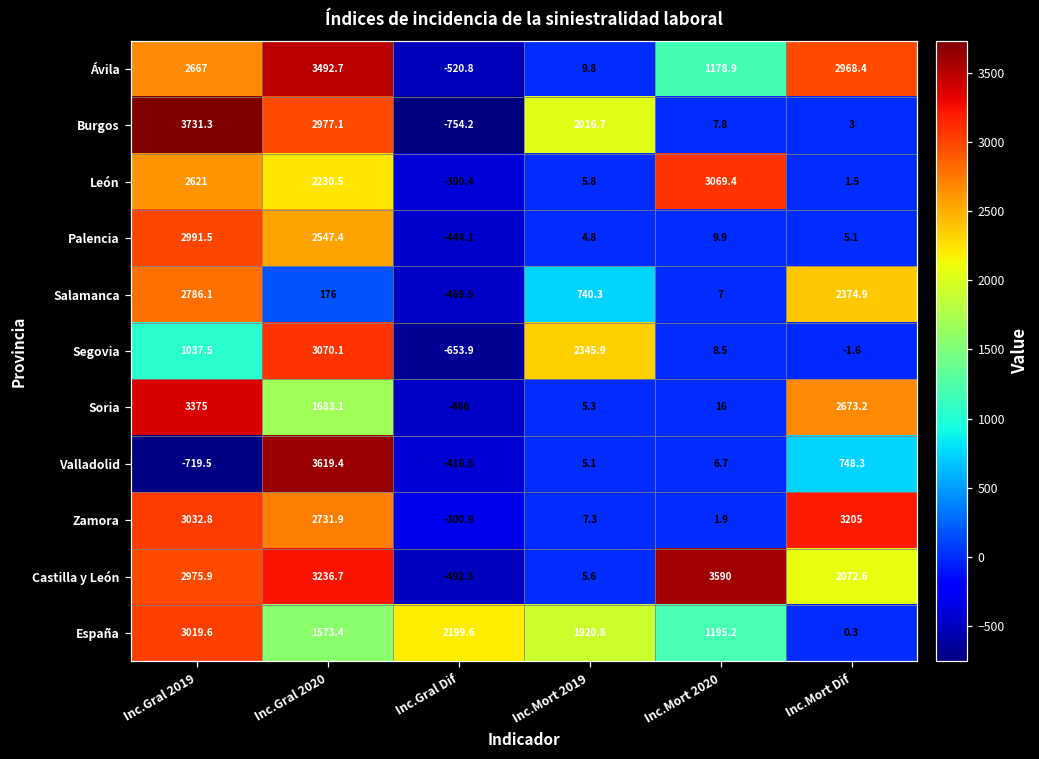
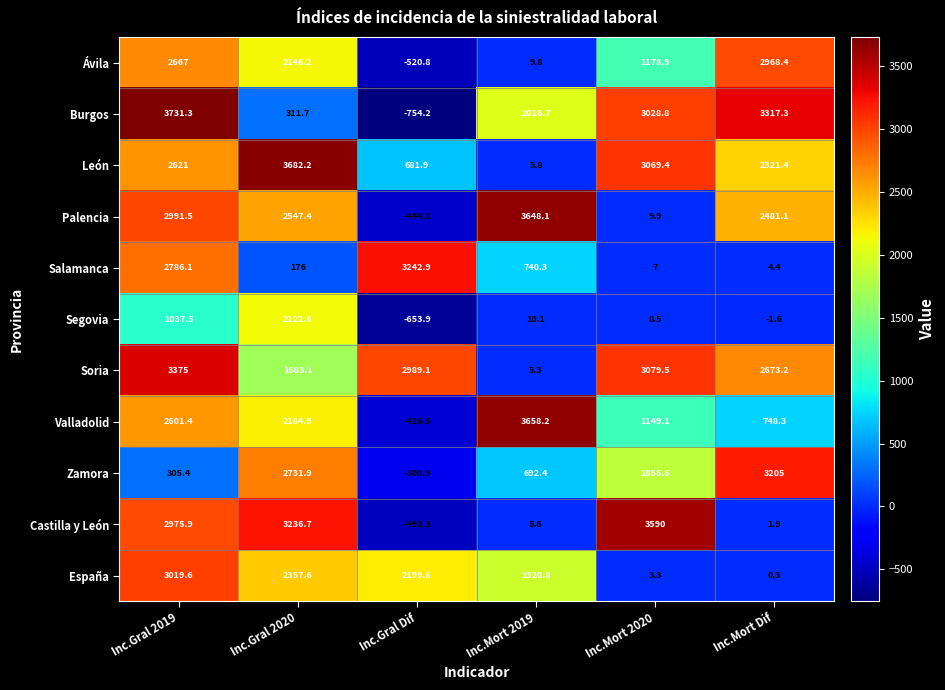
Ávila, Inc.Gral 2020: 3492.7 -> 2146.2
Burgos, Inc.Gral 2020: 2977.1 -> 311.7
Burgos, Inc.Mort 2020: 7.8 -> 3028.8
Burgos, Inc.Mort Dif: 3 -> 3317.3
León, Inc.Gral 2020: 2230.5 -> 3682.2
León, Inc.Gral Dif: -390.4 -> 681.9
León, Inc.Mort Dif: 1.5 -> 2321.4
Palencia, Inc.Mort 2019: 4.8 -> 3648.1
Palencia, Inc.Mort Dif: 5.1 -> 2481.1
Salamanca, Inc.Gral Dif: -469.5 -> 3242.9
Salamanca, Inc.Mort Dif: 2374.9 -> 4.4
Segovia, Inc.Gral 2020: 3070.1 -> 2122.6
Segovia, Inc.Mort 2019: 2345.9 -> 10.1
Soria, Inc.Gral Dif: -466 -> 2989.1
Soria, Inc.Mort 2020: 16 -> 3079.5
Valladolid, Inc.Gral 2019: -719.5 -> 2601.4
Valladolid, Inc.Gral 2020: 3619.4 -> 2184.9
Valladolid, Inc.Mort 2019: 5.1 -> 3658.2
Valladolid, Inc.Mort 2020: 6.7 -> 1149.1
Zamora, Inc.Gral 2019: 3032.8 -> 305.4
Zamora, Inc.Mort 2019: 7.3 -> 692.4
Zamora, Inc.Mort 2020: 1.9 -> 1855.6
Castilla y León, Inc.Mort Dif: 2072.6 -> 1.9
España, Inc.Gral 2020: 1573.4 -> 2357.6
España, Inc.Mort 2020: 1195.2 -> 3.3
